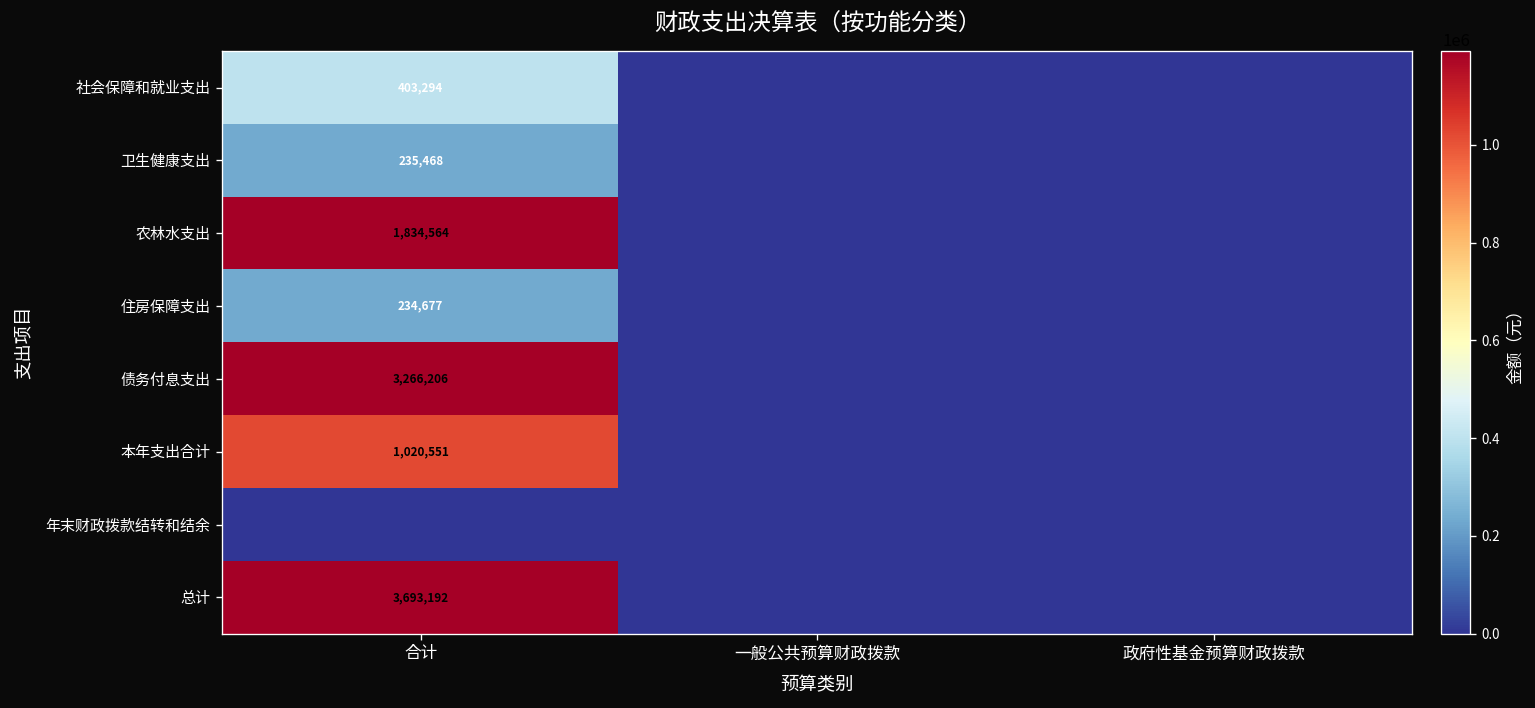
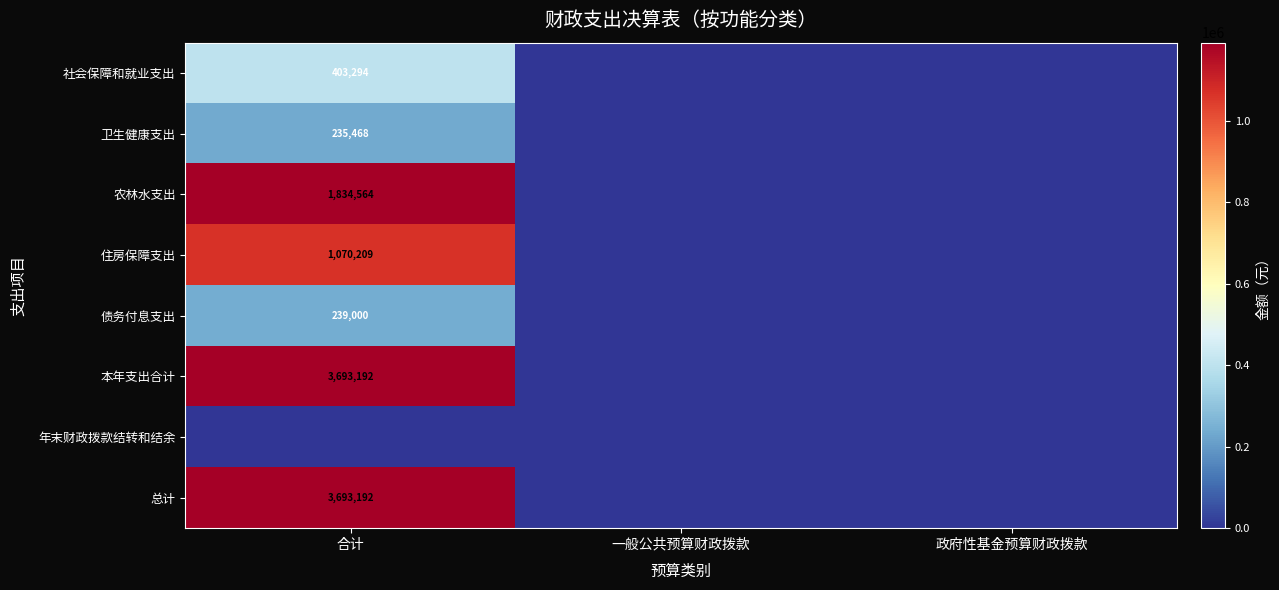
住房保障支出, 合计: 234,677 -> 1,070,209
债务付息支出, 合计: 3,266,206 -> 239,000
本年支出合计, 合计: 1,020,551 -> 3,693,192
